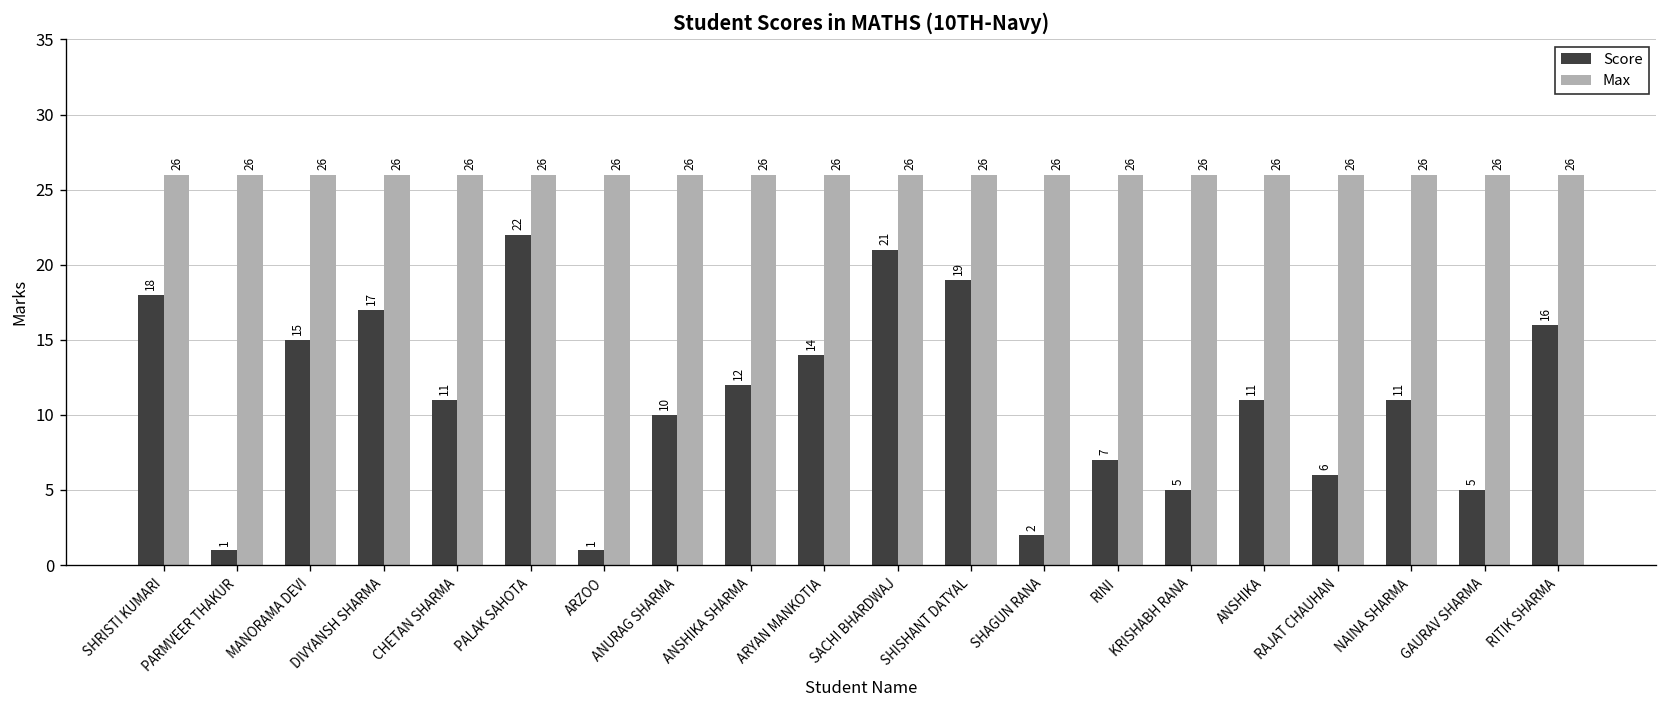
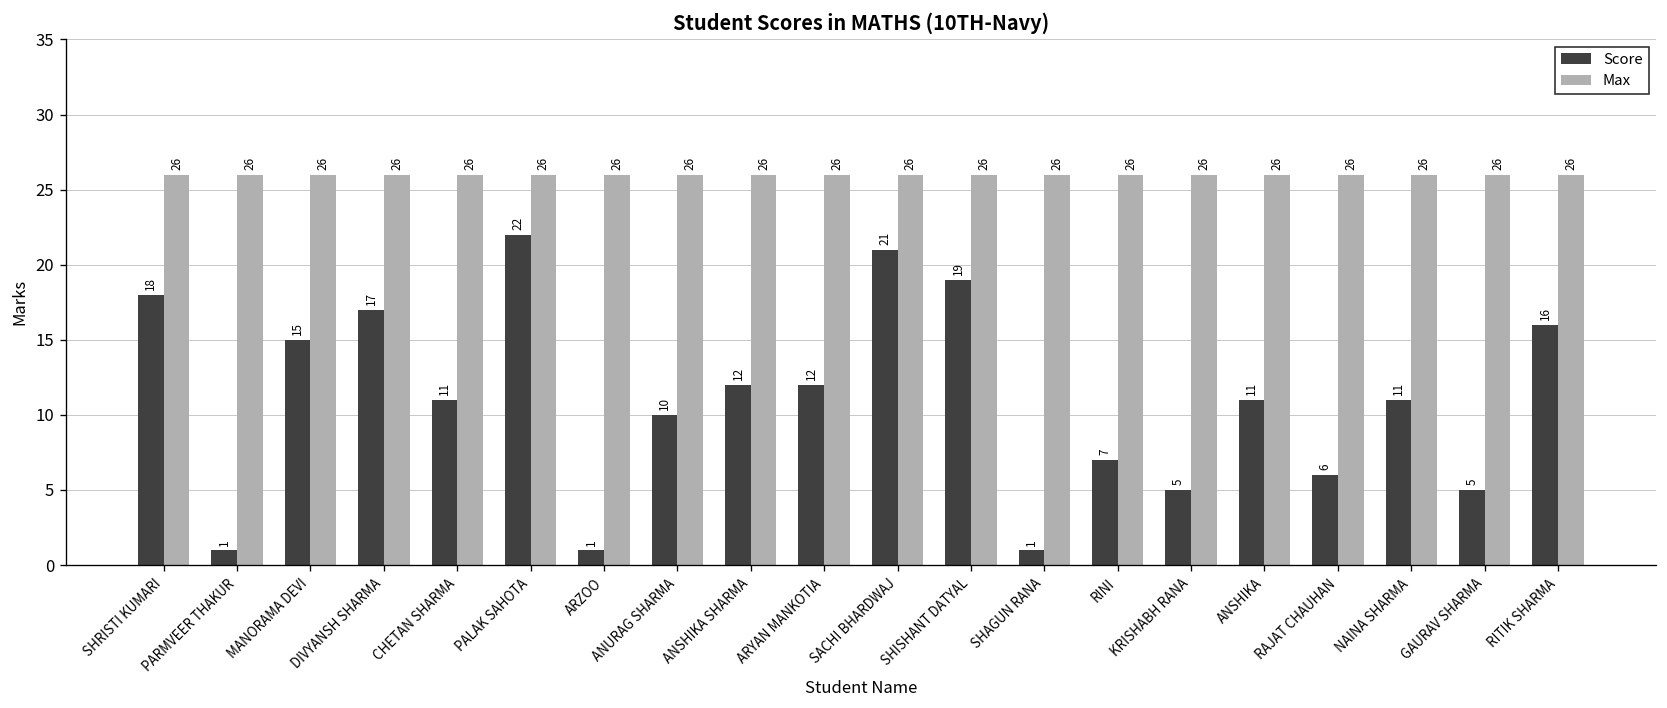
Score, ARYAN MANKOTIA: 14 -> 12
Score, SHAGUN RANA: 2 -> 1
